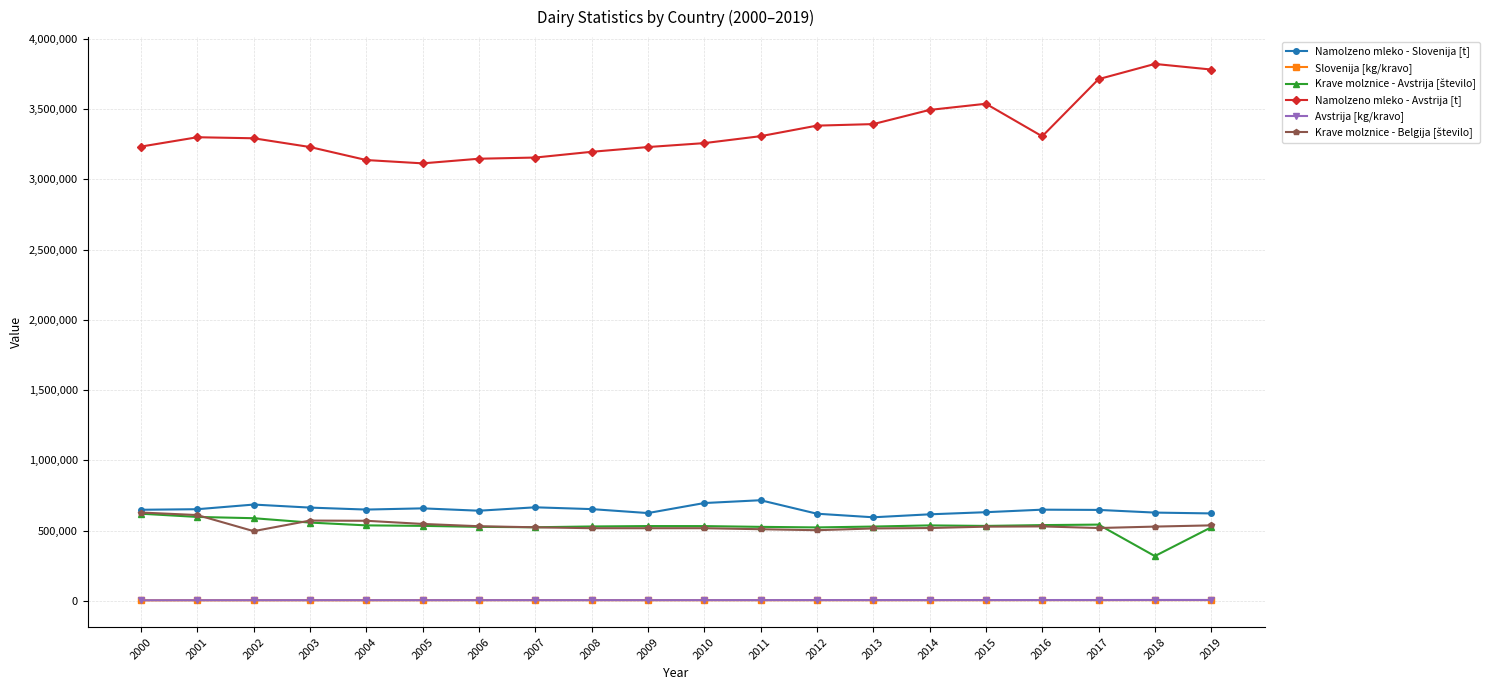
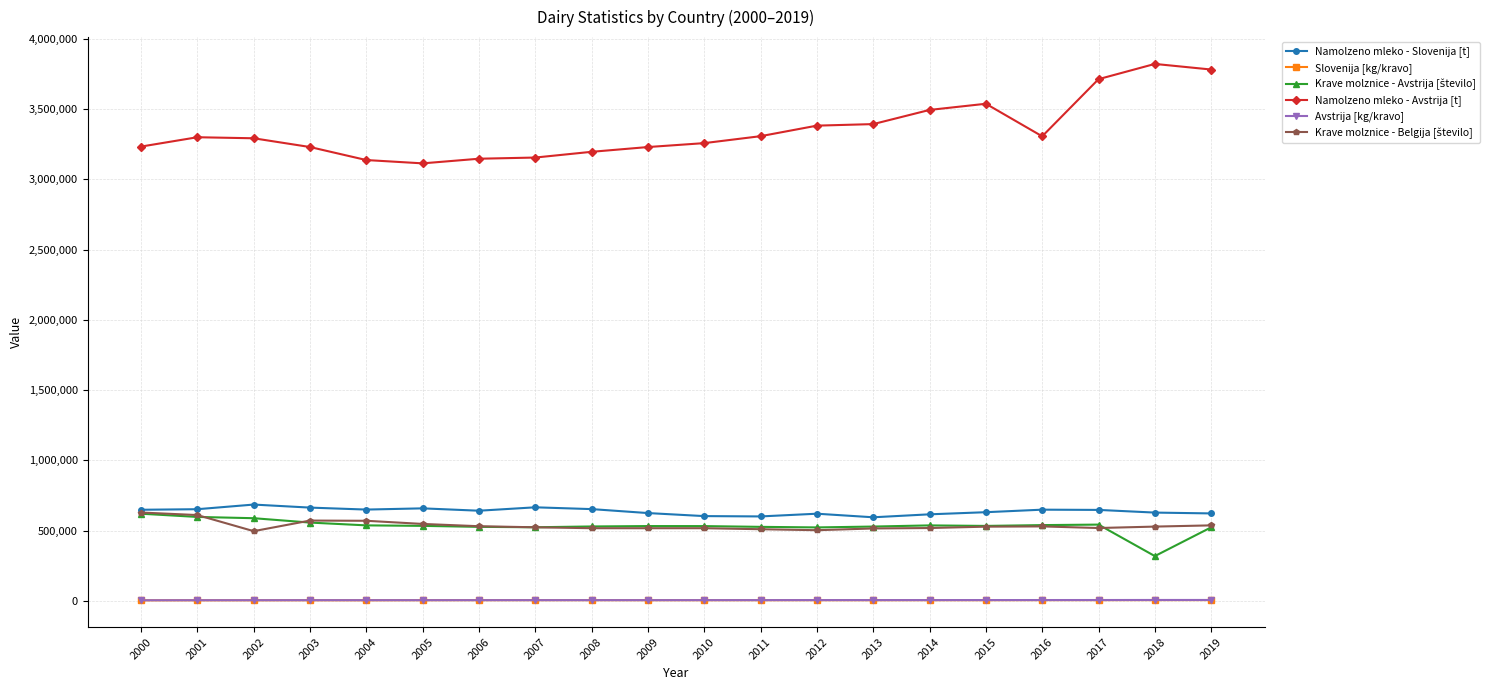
Namolzeno mleko - Slovenija [t], 2010: 700,000 -> 600,000
Namolzeno mleko - Slovenija [t], 2011: 720,000 -> 600,000
